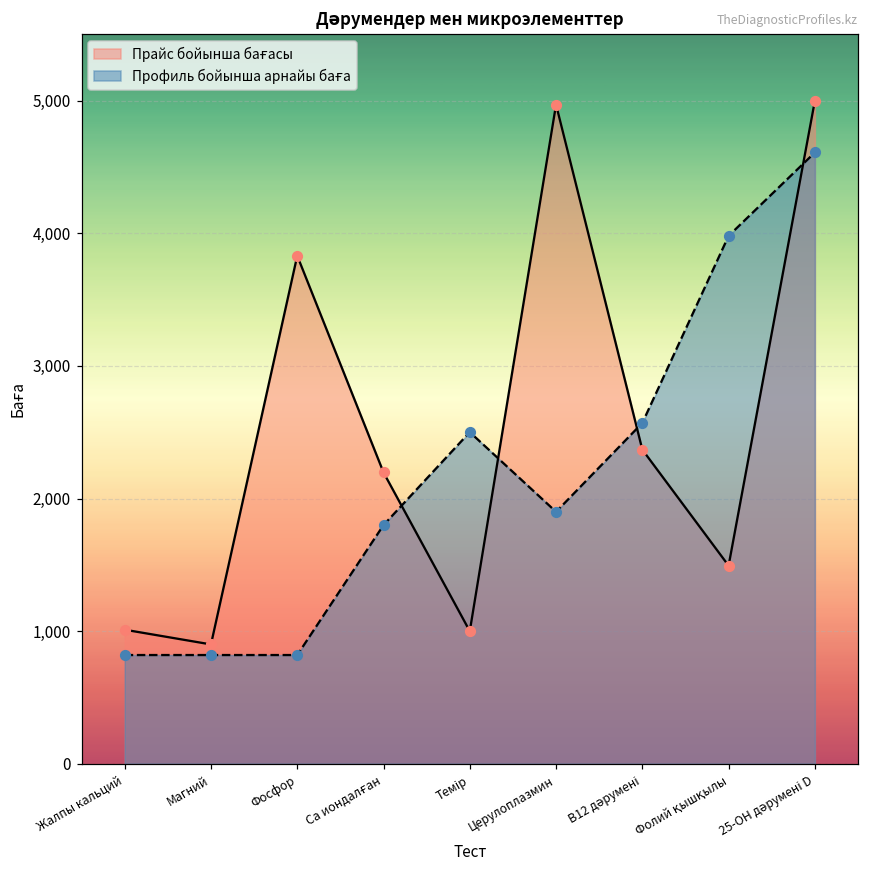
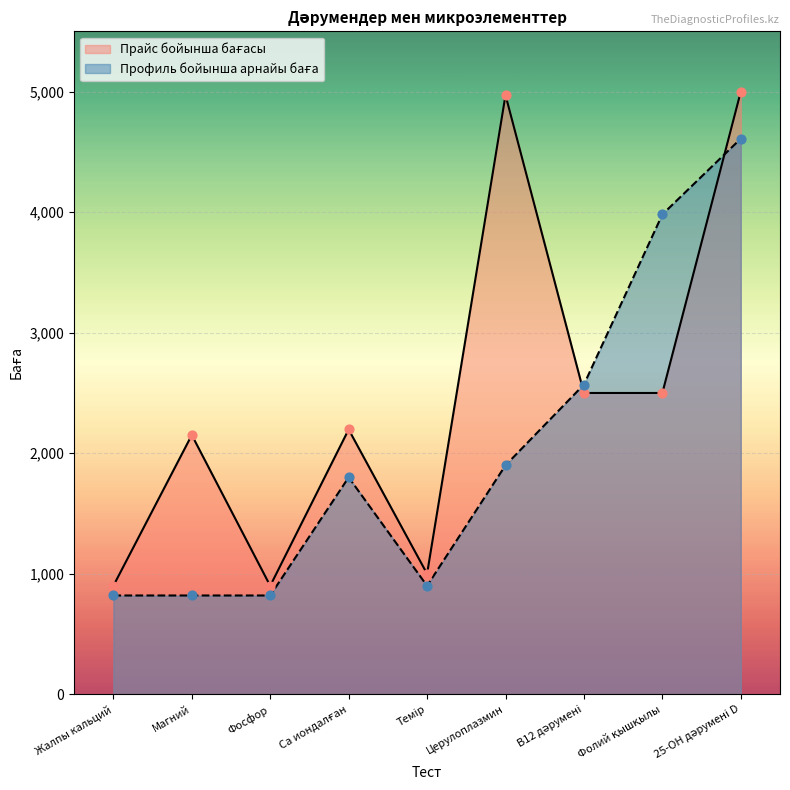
Прайс бойынша бағасы, Жалпы кальций: 1,010 -> 900
Прайс бойынша бағасы, Магний: 900 -> 2,150
Прайс бойынша бағасы, Фосфор: 3,830 -> 900
Профиль бойынша арнайы баға, Темір: 2,500 -> 900
Прайс бойынша бағасы, В12 дәрумені: 2,370 -> 2,500
Прайс бойынша бағасы, Фолий қышқылы: 1,490 -> 2,500
